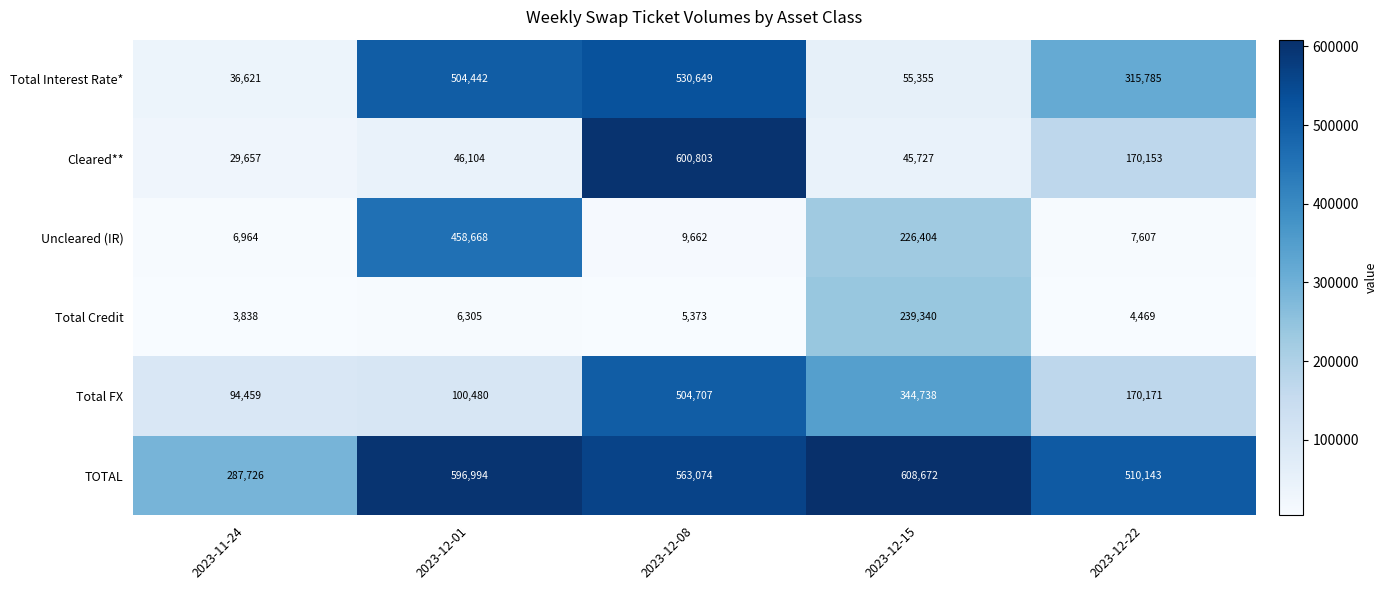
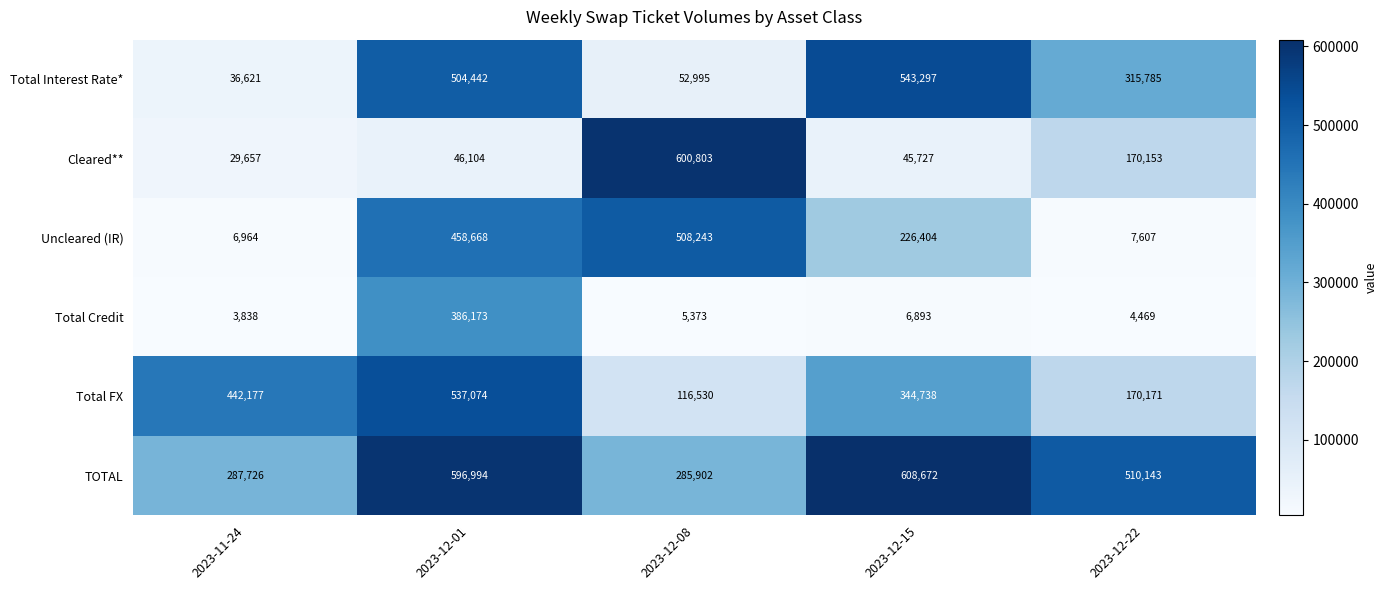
Total Interest Rate*, 2023-12-08: 530,649 -> 52,995
Total Interest Rate*, 2023-12-15: 55,355 -> 543,297
Uncleared (IR), 2023-12-08: 9,662 -> 508,243
Total Credit, 2023-12-01: 6,305 -> 386,173
Total Credit, 2023-12-15: 239,340 -> 6,893
Total FX, 2023-11-24: 94,459 -> 442,177
Total FX, 2023-12-01: 100,480 -> 537,074
Total FX, 2023-12-08: 504,707 -> 116,530
TOTAL, 2023-12-08: 563,074 -> 285,902
